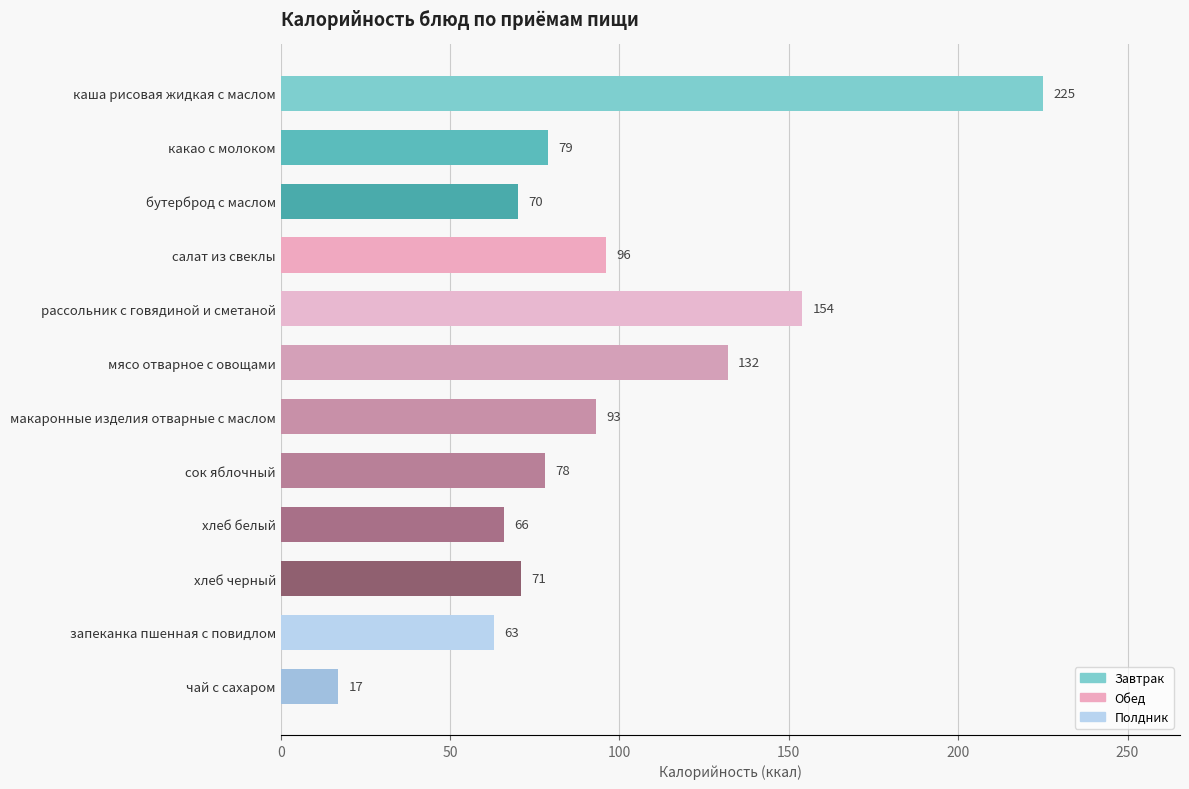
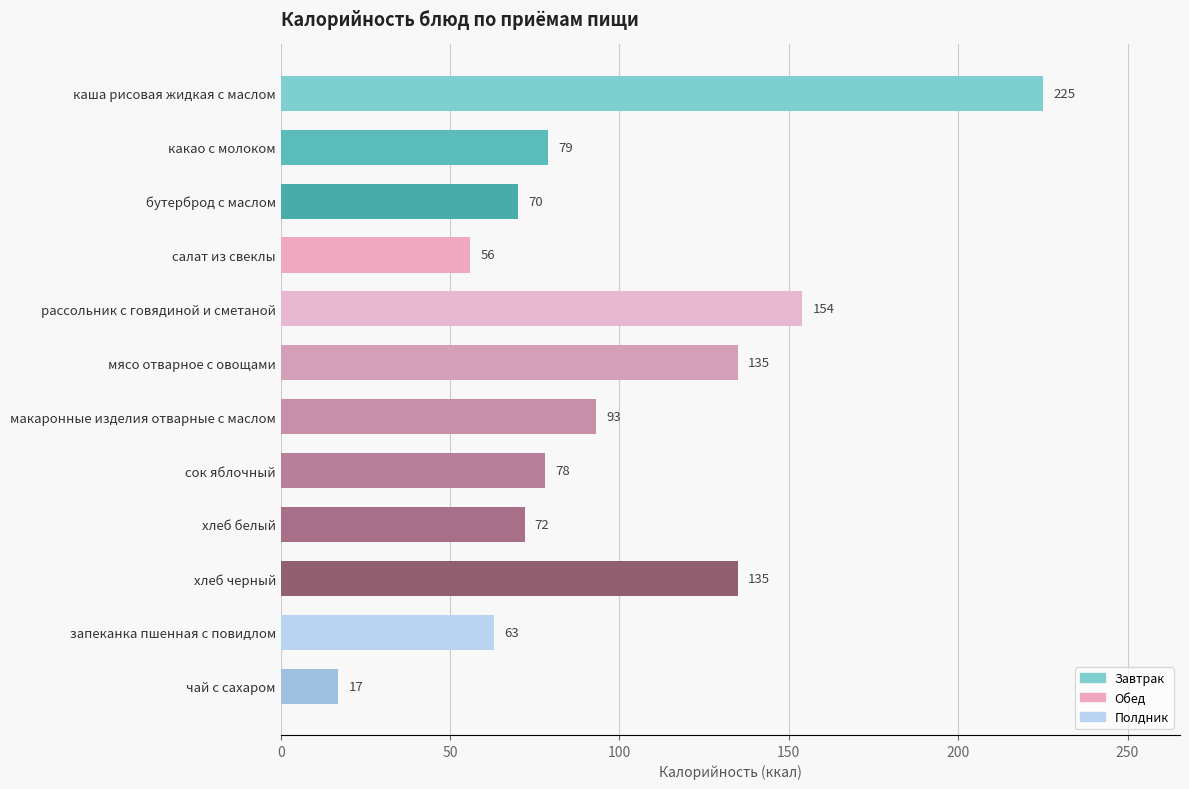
салат из свеклы: 96 -> 56
мясо отварное с овощами: 132 -> 135
хлеб белый: 66 -> 72
хлеб черный: 71 -> 135
